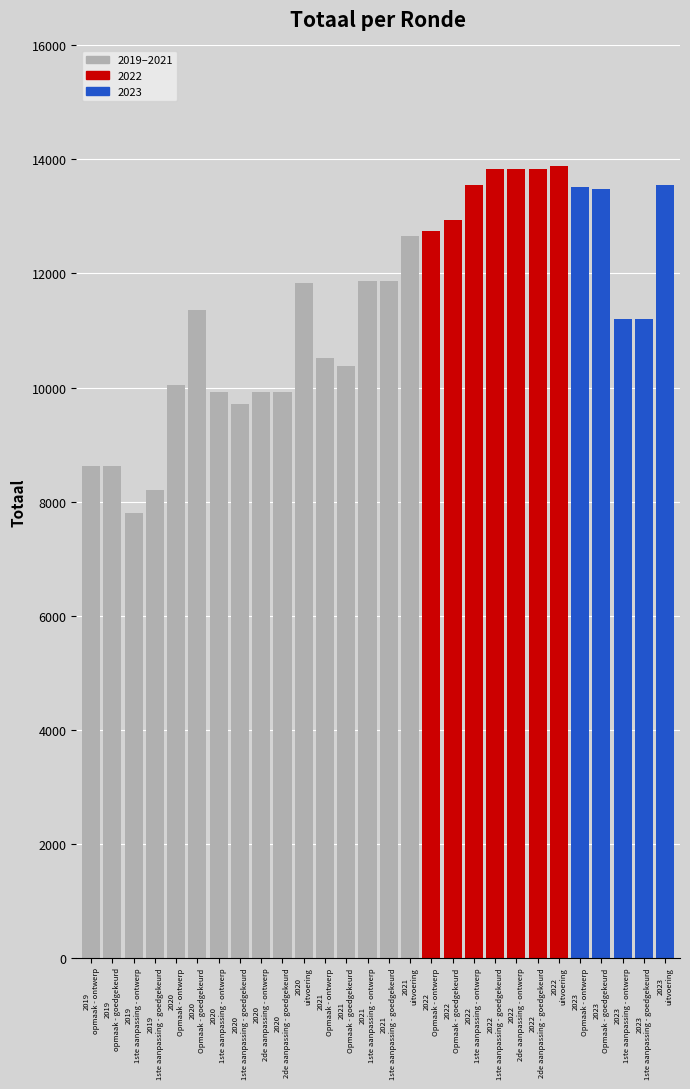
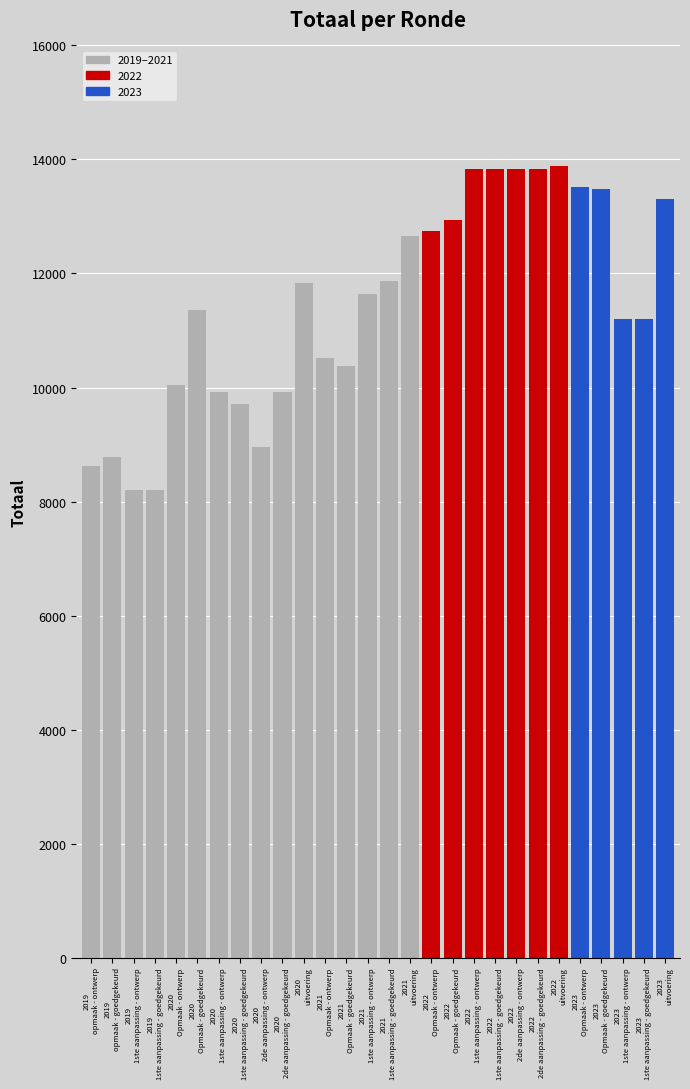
2019 opmaak - goedgekeurd: 8600 -> 8800
2019 1ste aanpassing - ontwerp: 7800 -> 8200
2020 2de aanpassing - ontwerp: 9900 -> 9000
2021 1ste aanpassing - ontwerp: 11900 -> 11600
2022 1ste aanpassing - ontwerp: 13600 -> 13800
2023 uitvoering: 13500 -> 13300
